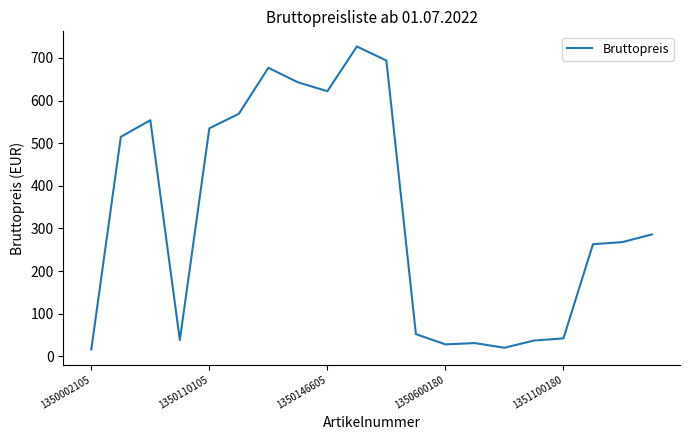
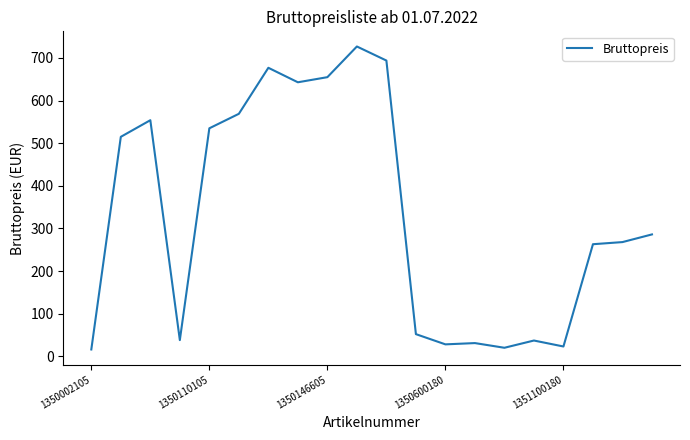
1350146605: 620 -> 660
1351100180: 40 -> 20
